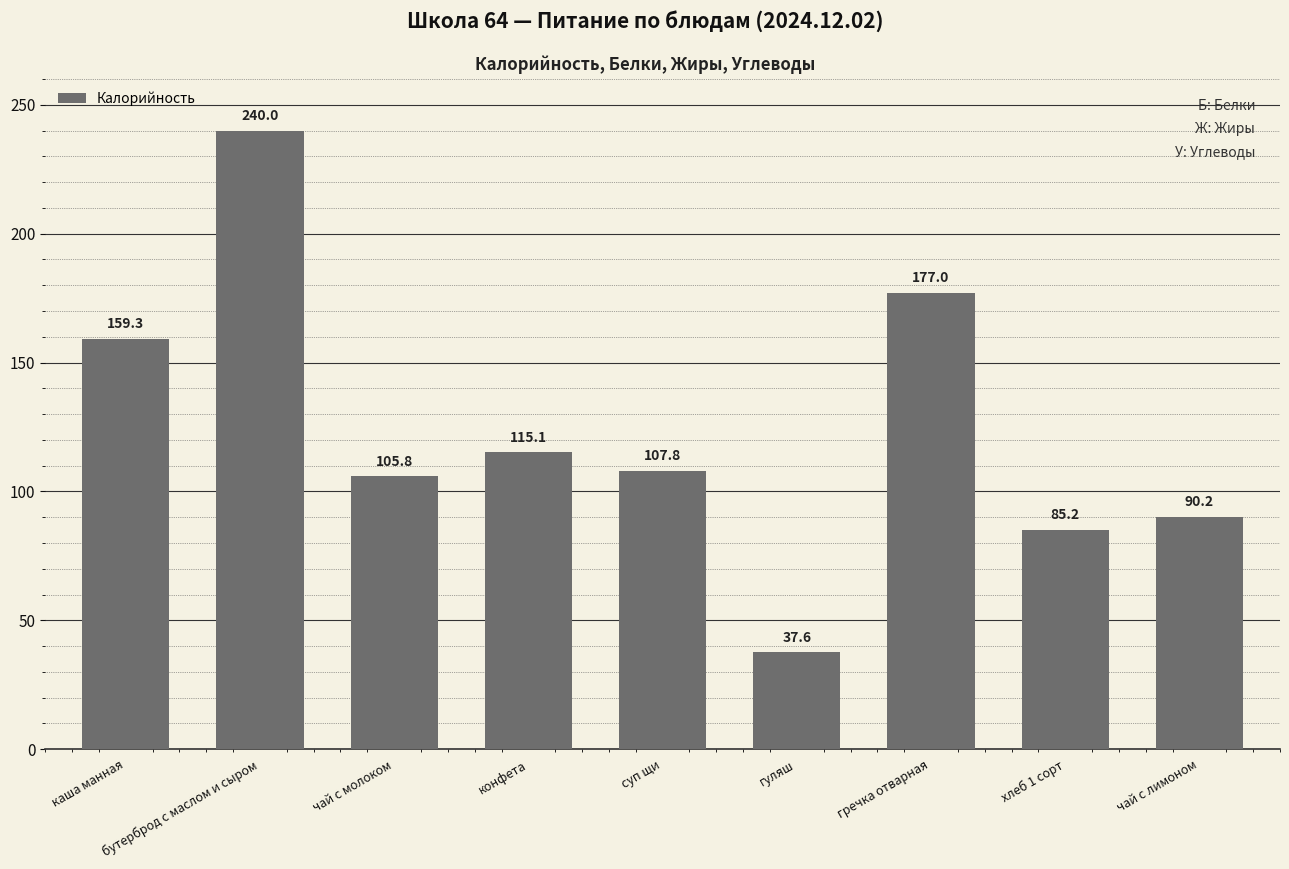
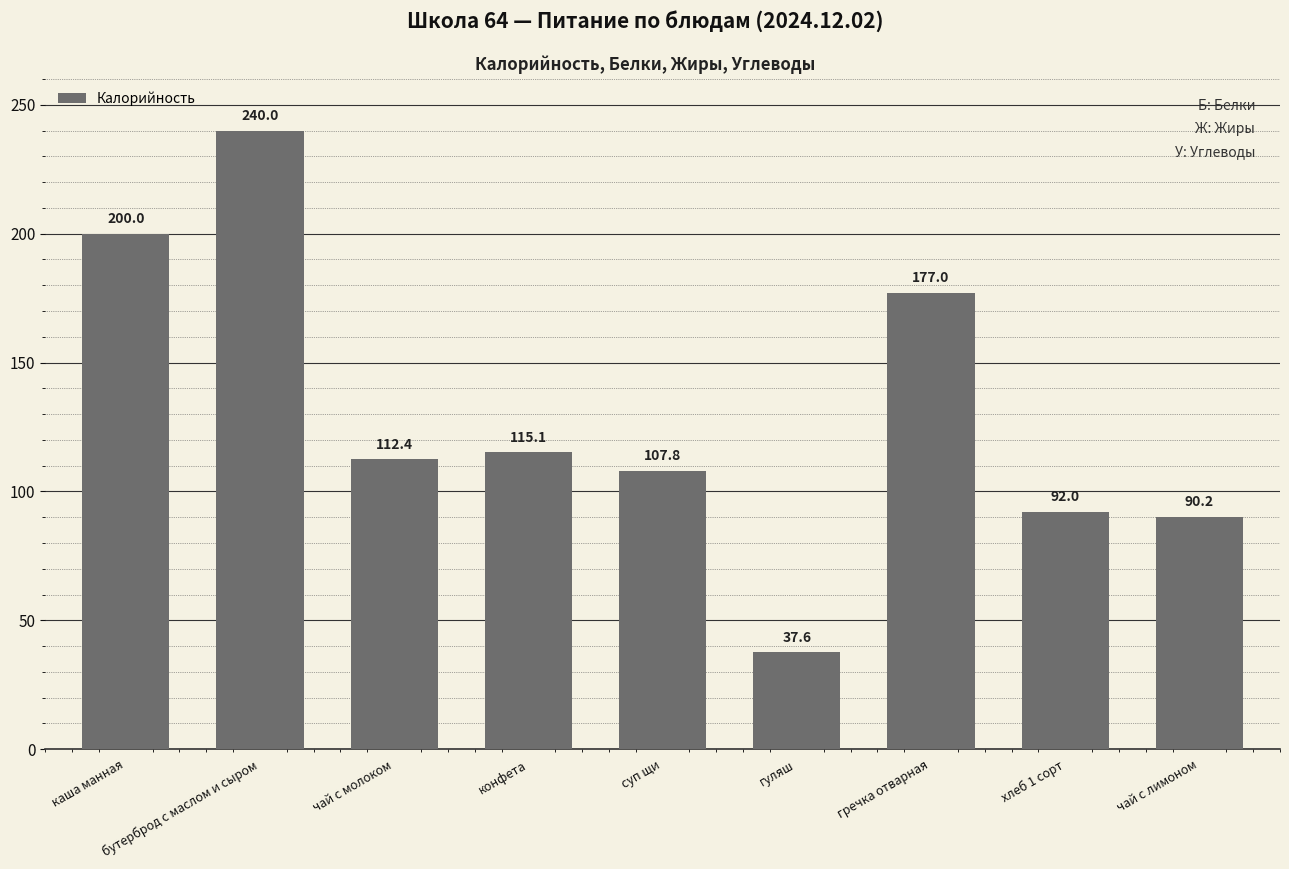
каша манная: 159.3 -> 200.0
чай с молоком: 105.8 -> 112.4
хлеб 1 сорт: 85.2 -> 92.0
